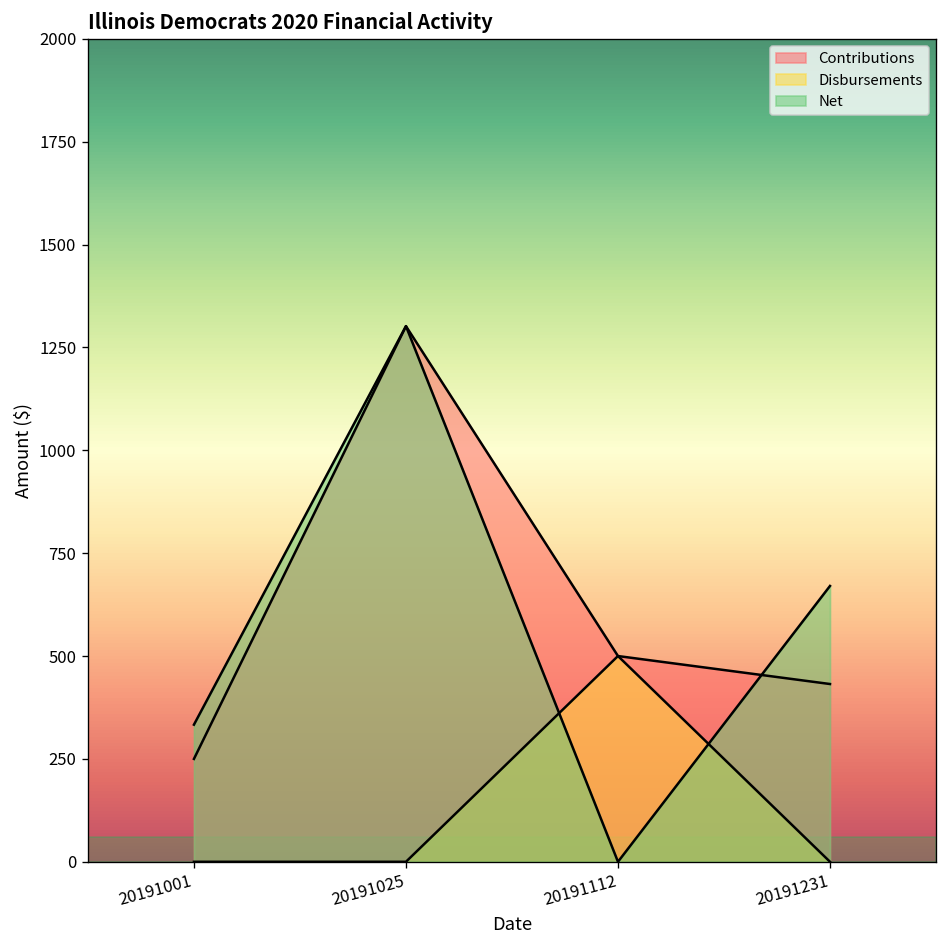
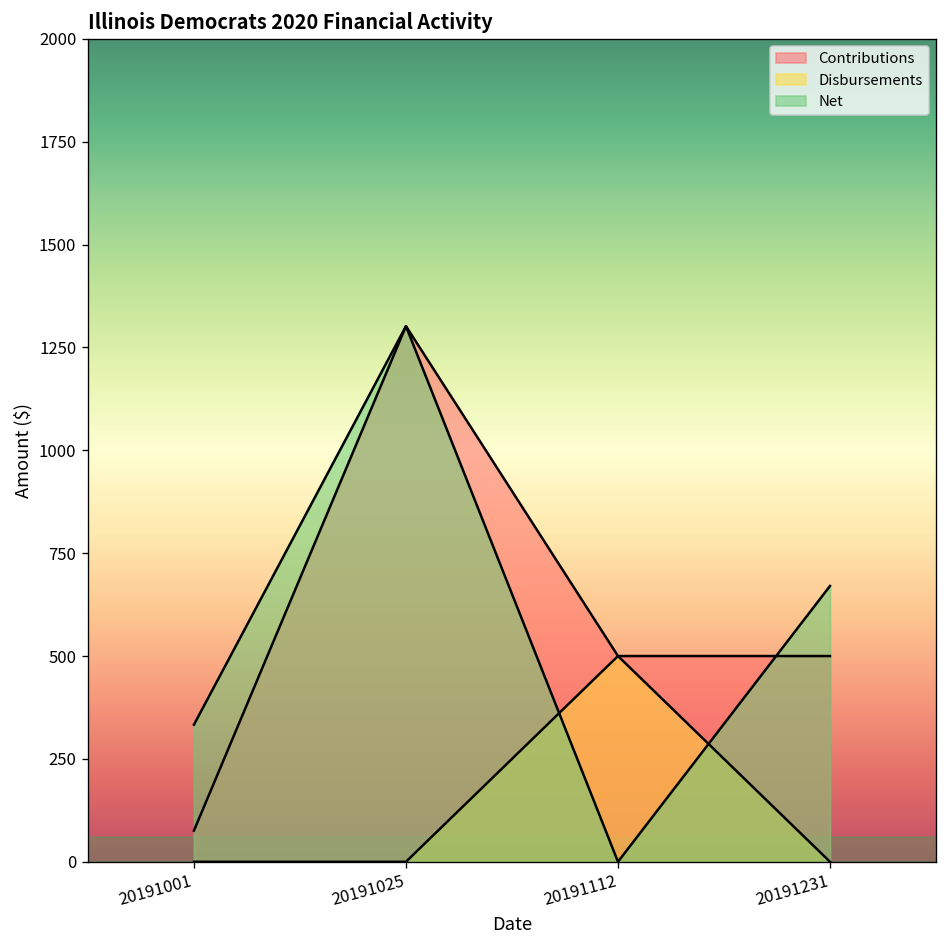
Contributions, 20191001: 250 -> 80
Contributions, 20191231: 430 -> 500
